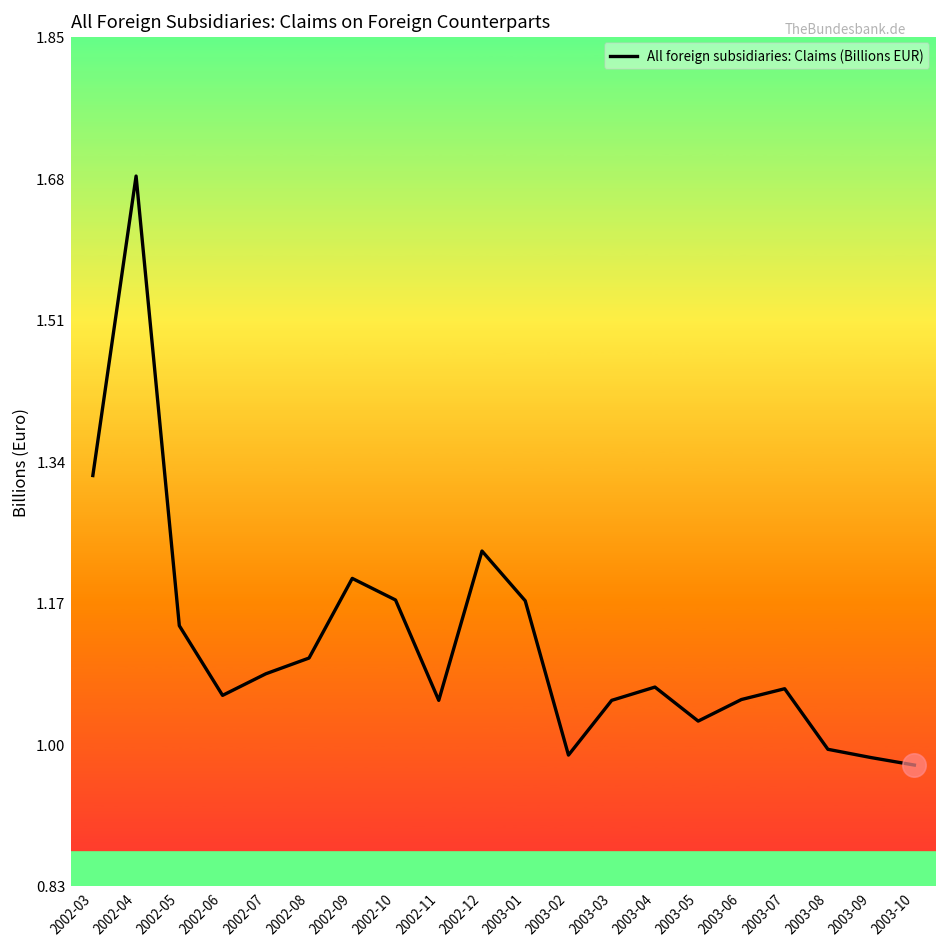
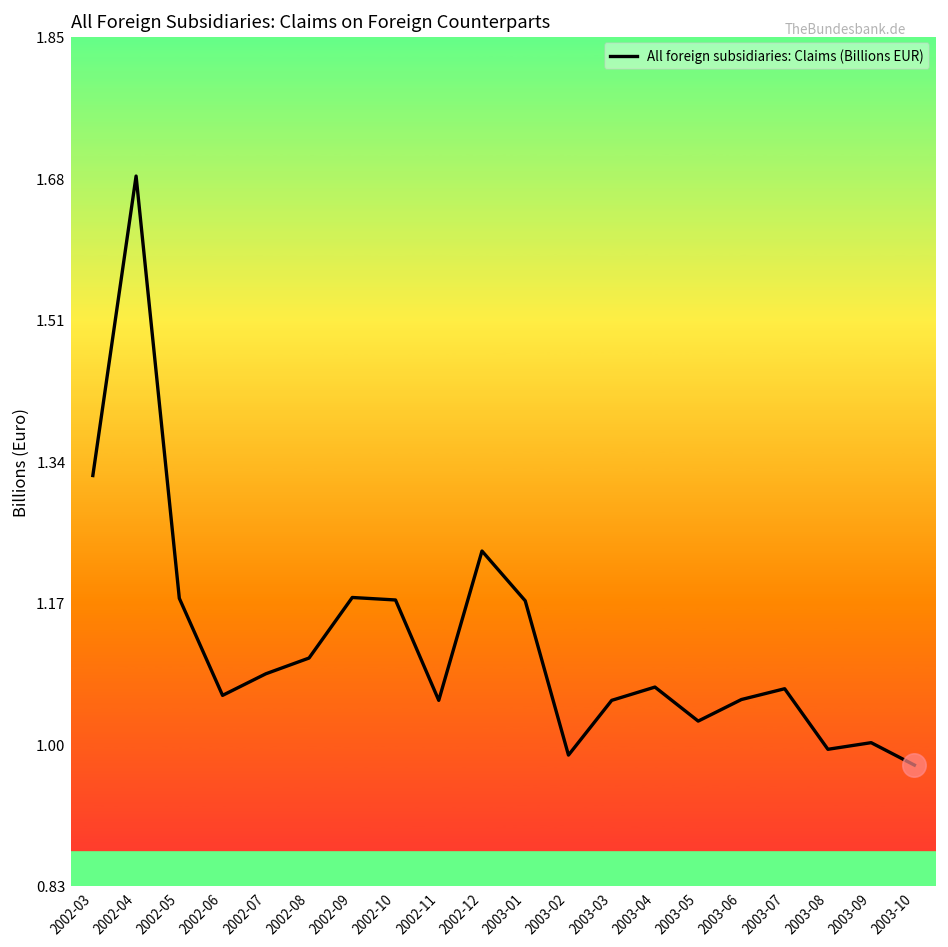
All foreign subsidiaries: Claims (Billions EUR), 2002-05: 1.14 -> 1.17
All foreign subsidiaries: Claims (Billions EUR), 2002-09: 1.20 -> 1.17
All foreign subsidiaries: Claims (Billions EUR), 2003-09: 0.98 -> 1.00
